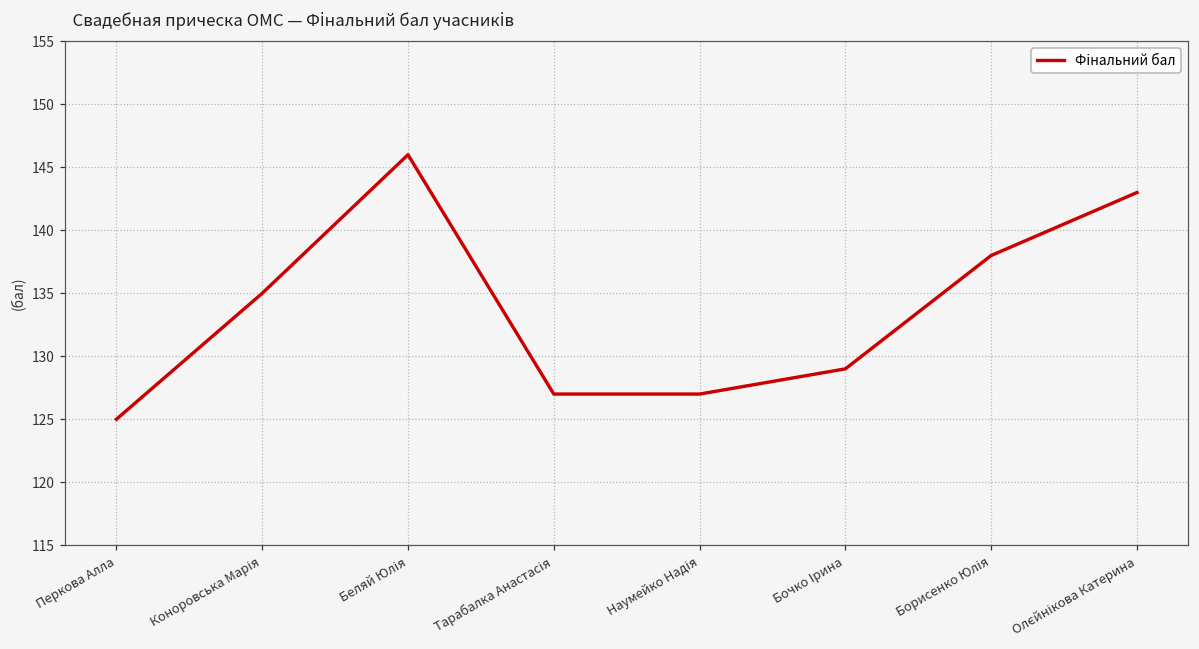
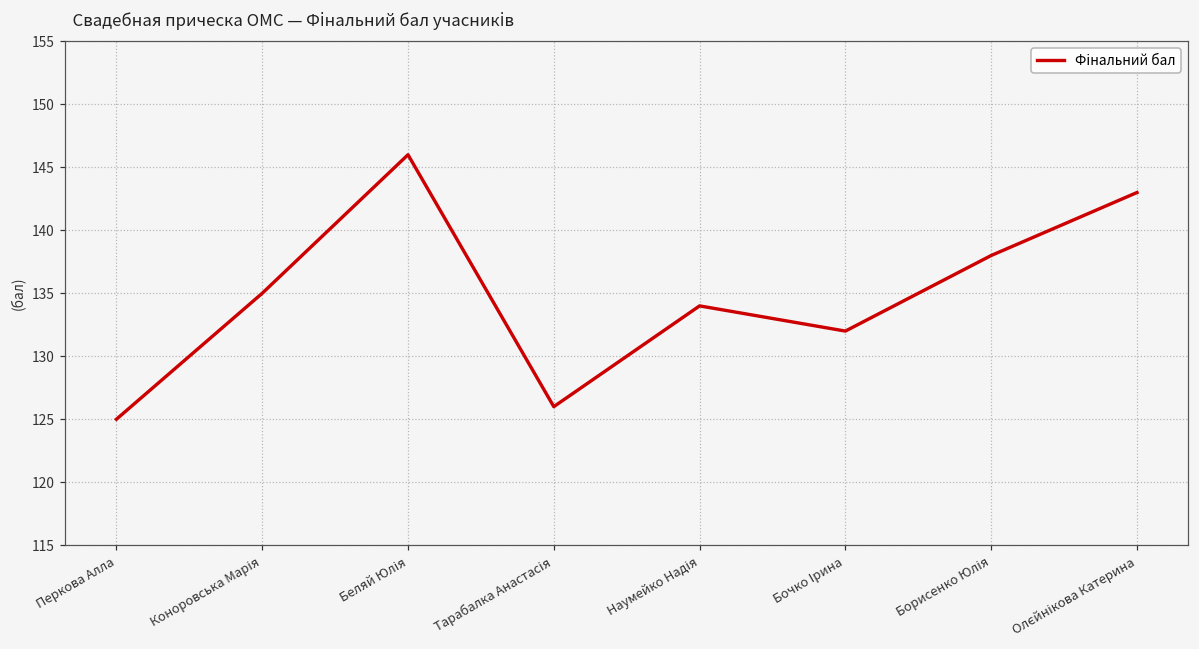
Тарабалка Анастасія: 127 -> 126
Наумейко Надія: 127 -> 134
Бочко Ірина: 129 -> 132
